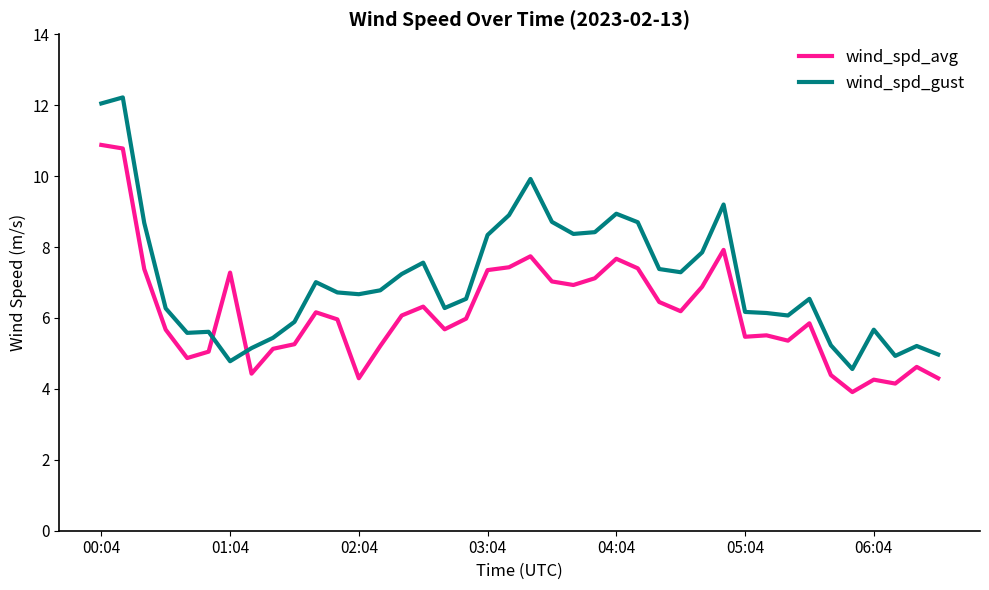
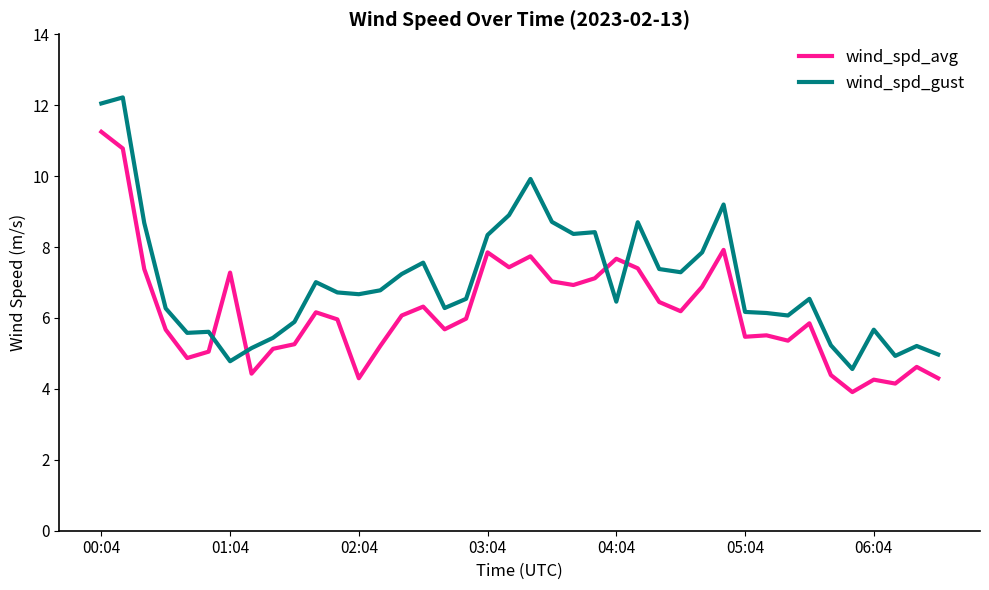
wind_spd_avg, 00:04: 10.9 -> 11.3
wind_spd_avg, 03:04: 7.4 -> 7.9
wind_spd_gust, 04:04: 8.9 -> 6.5
